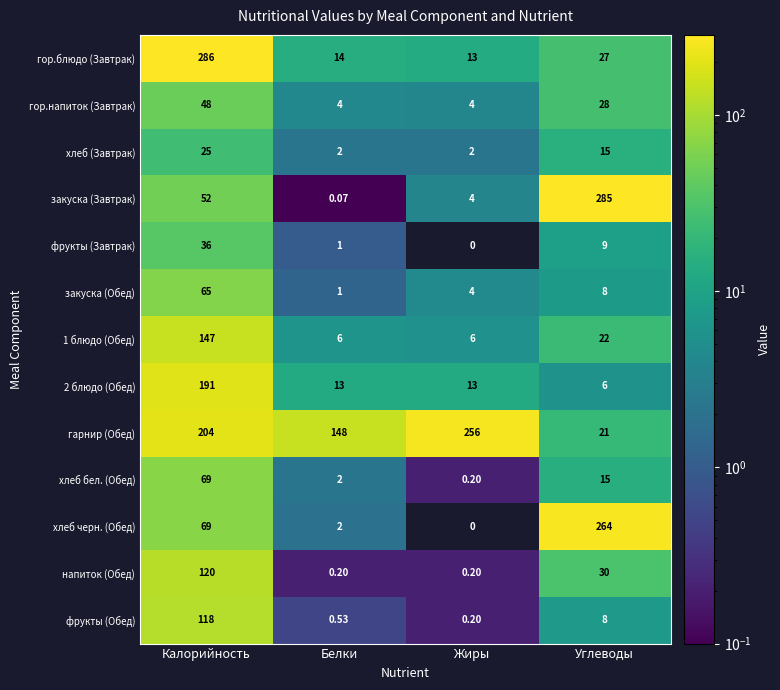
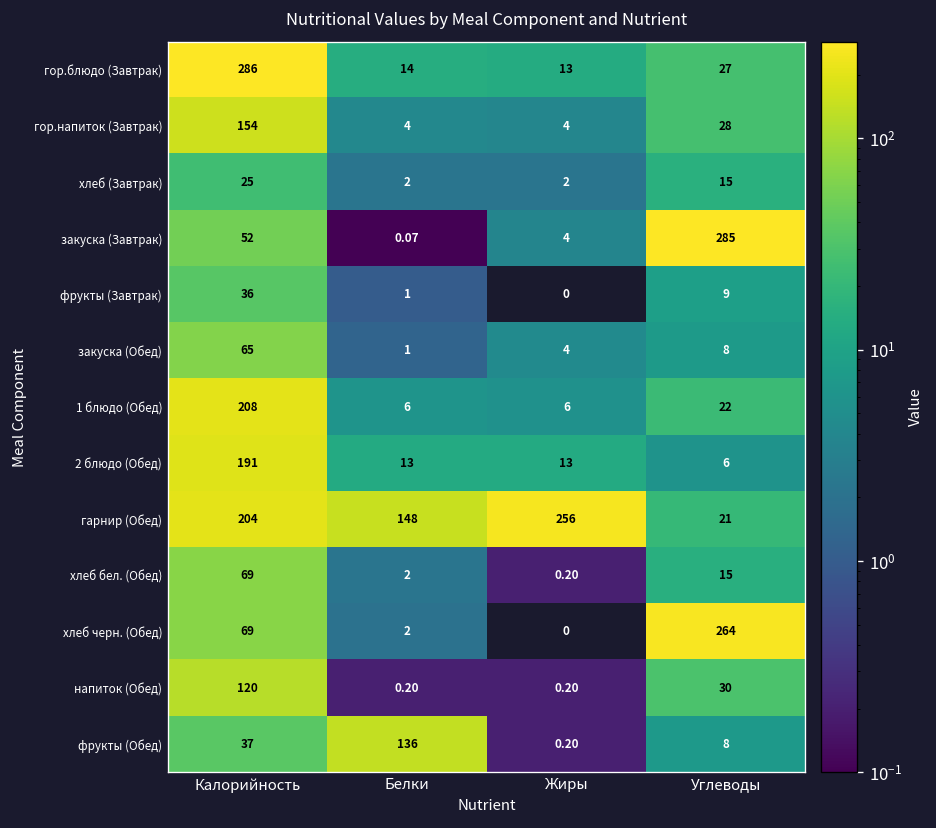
гор.напиток (Завтрак), Калорийность: 48 -> 154
1 блюдо (Обед), Калорийность: 147 -> 208
фрукты (Обед), Калорийность: 118 -> 37
фрукты (Обед), Белки: 0.53 -> 136
